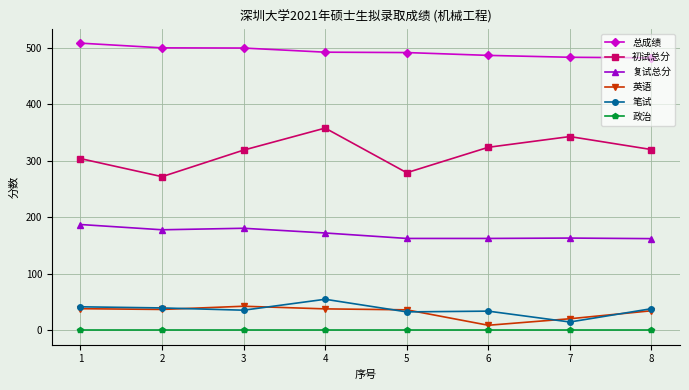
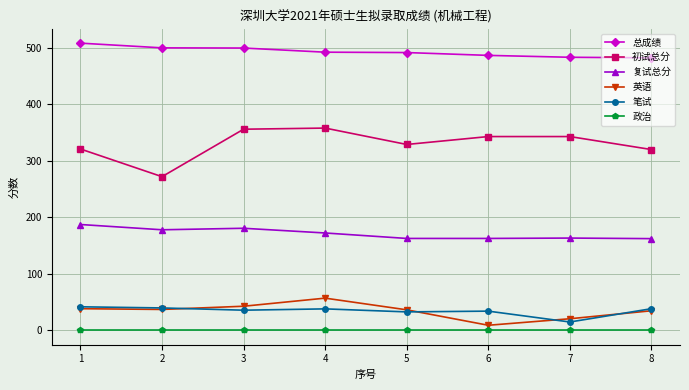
初试总分, 1: 300 -> 320
初试总分, 3: 320 -> 360
英语, 4: 40 -> 60
笔试, 4: 60 -> 40
初试总分, 5: 280 -> 330
初试总分, 6: 320 -> 340
